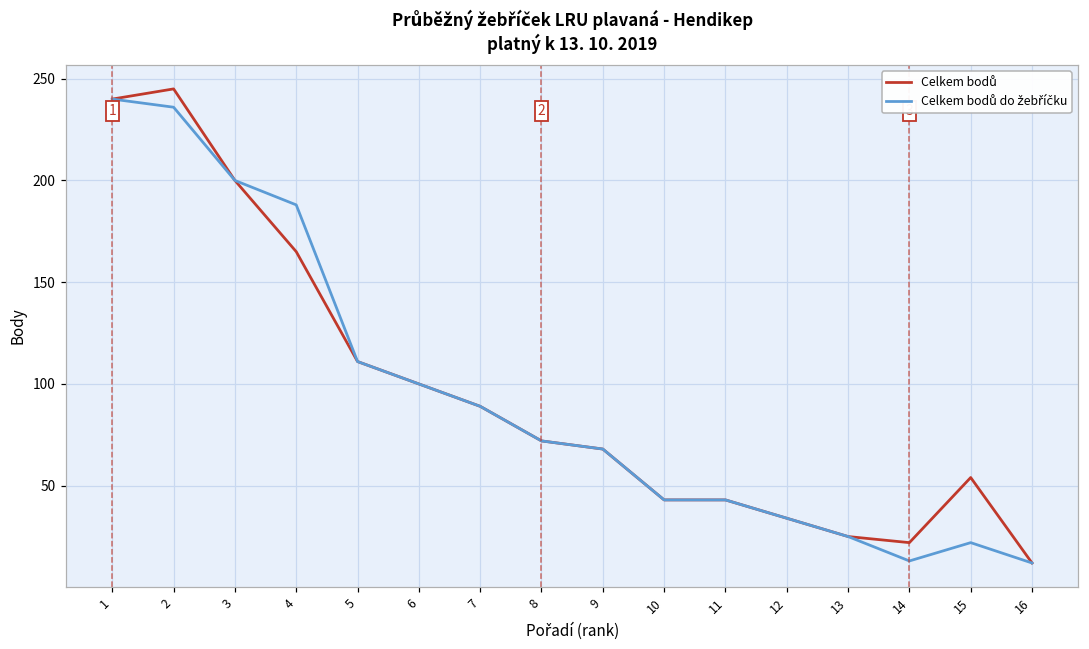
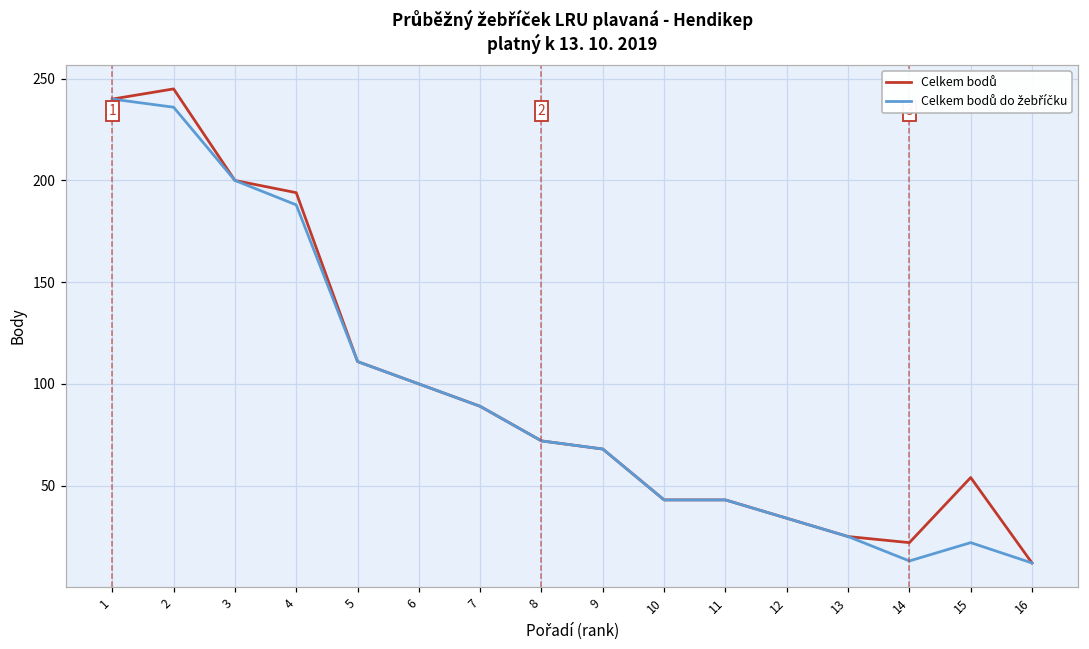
Celkem bodů, 4: 165 -> 194
